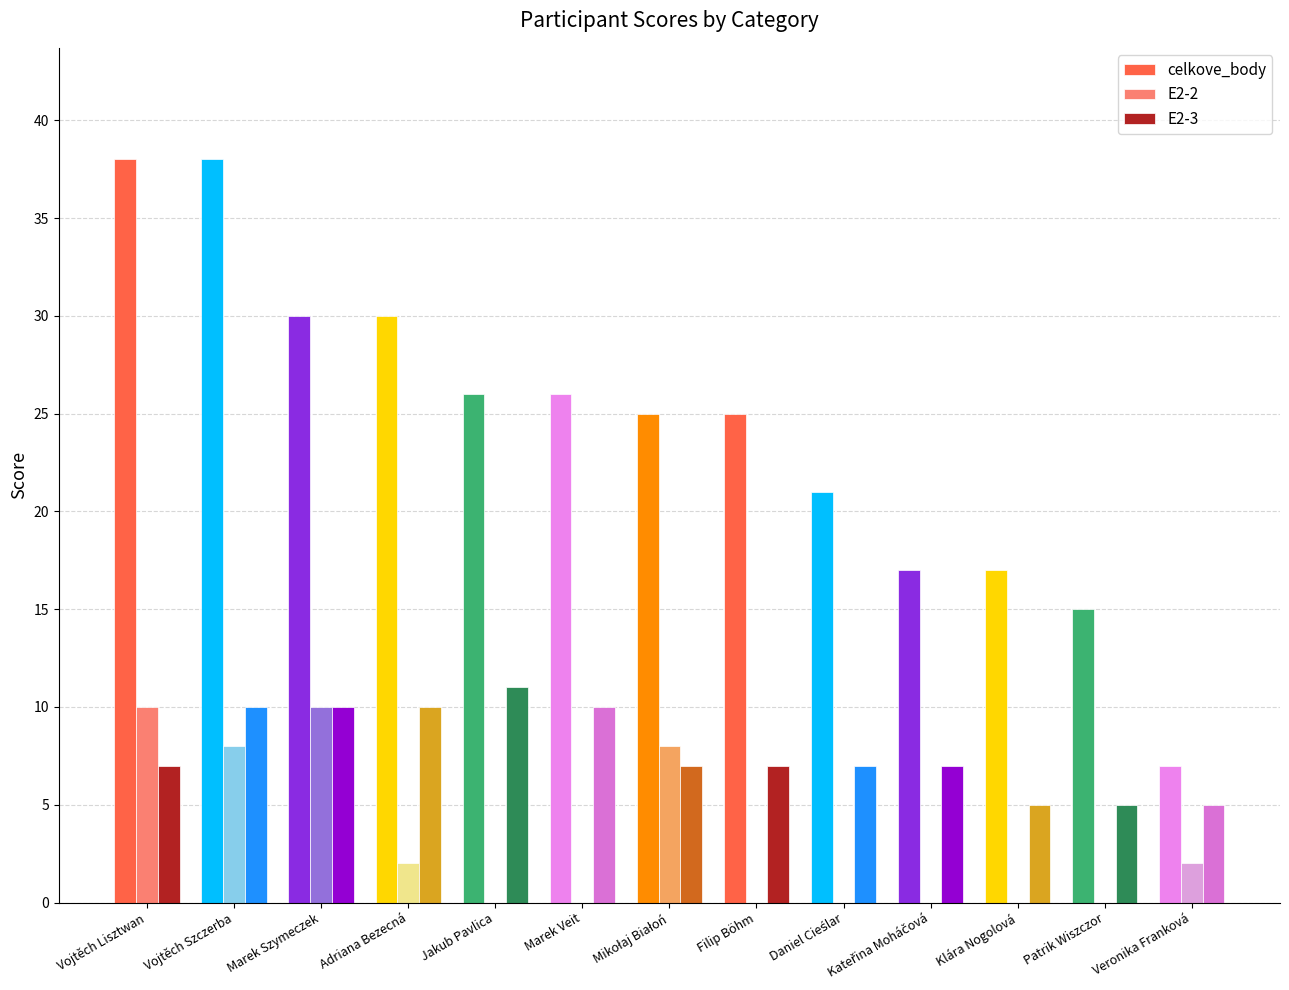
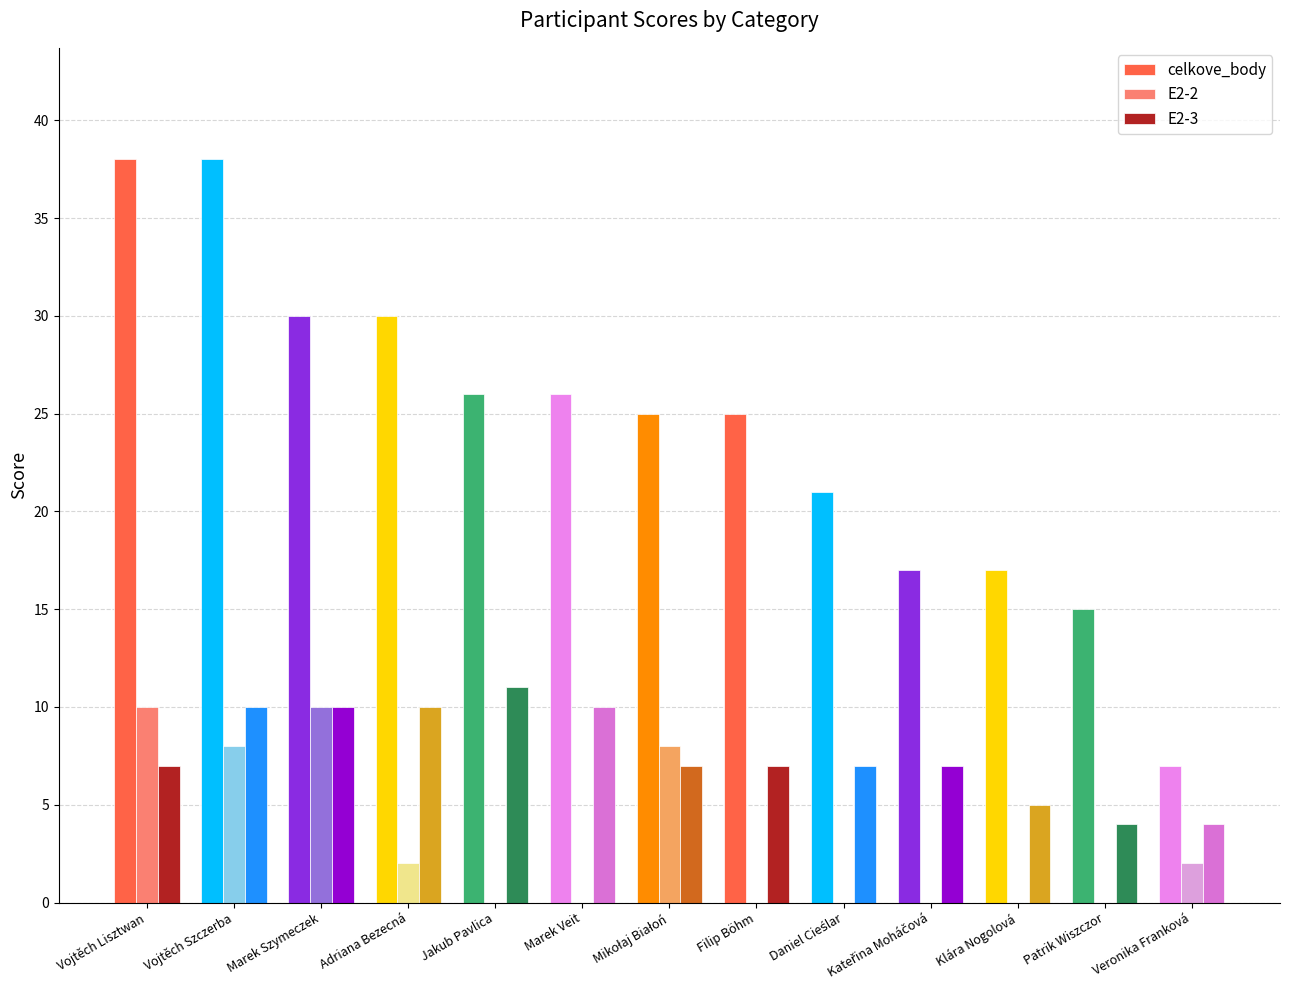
E2-3, Patrik Wiszczor: 5 -> 4
E2-3, Veronika Franková: 5 -> 4
